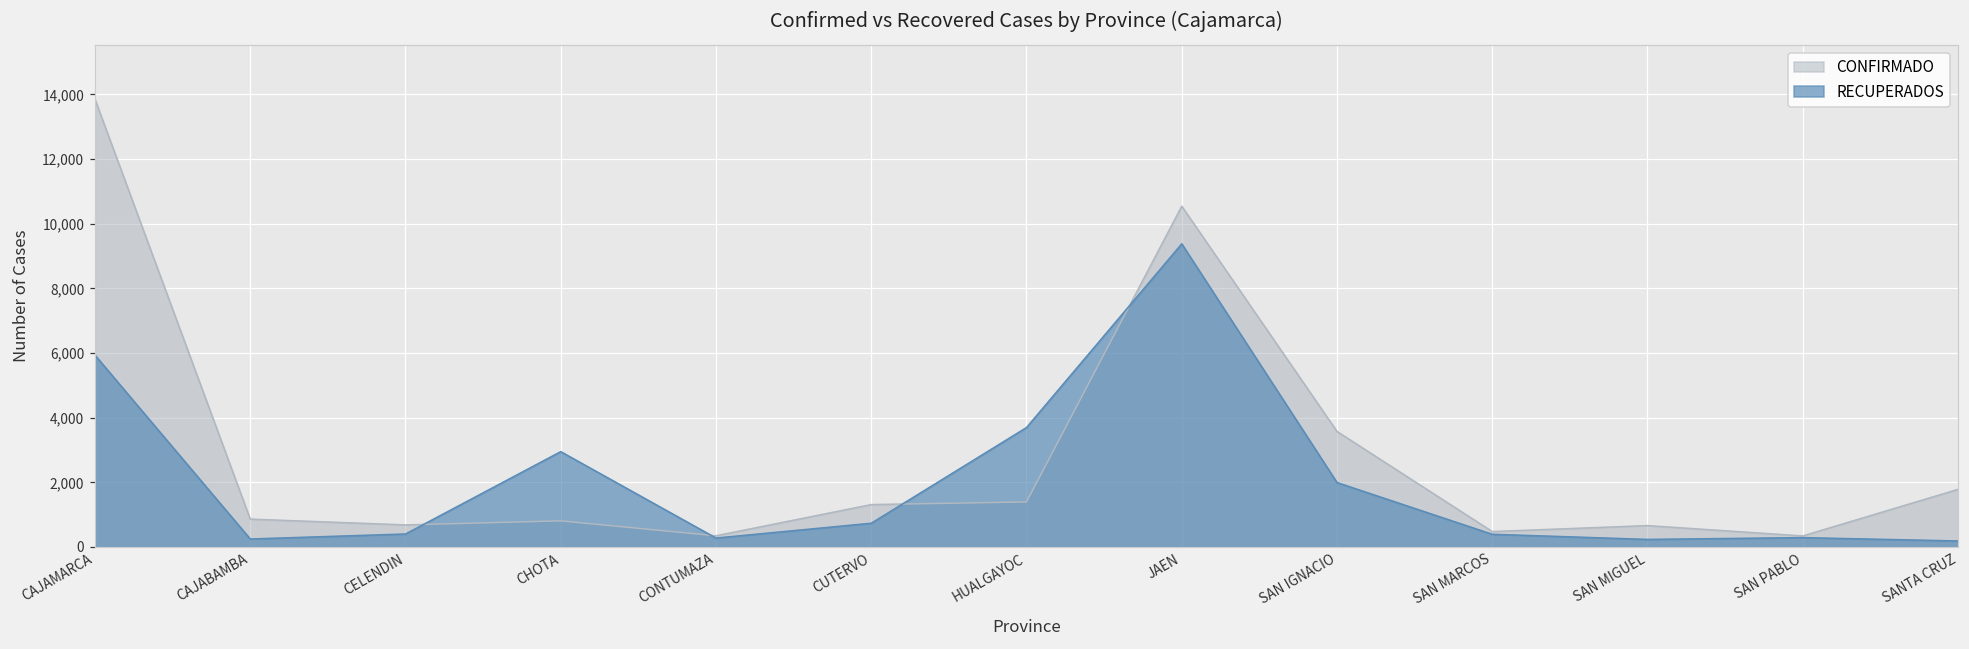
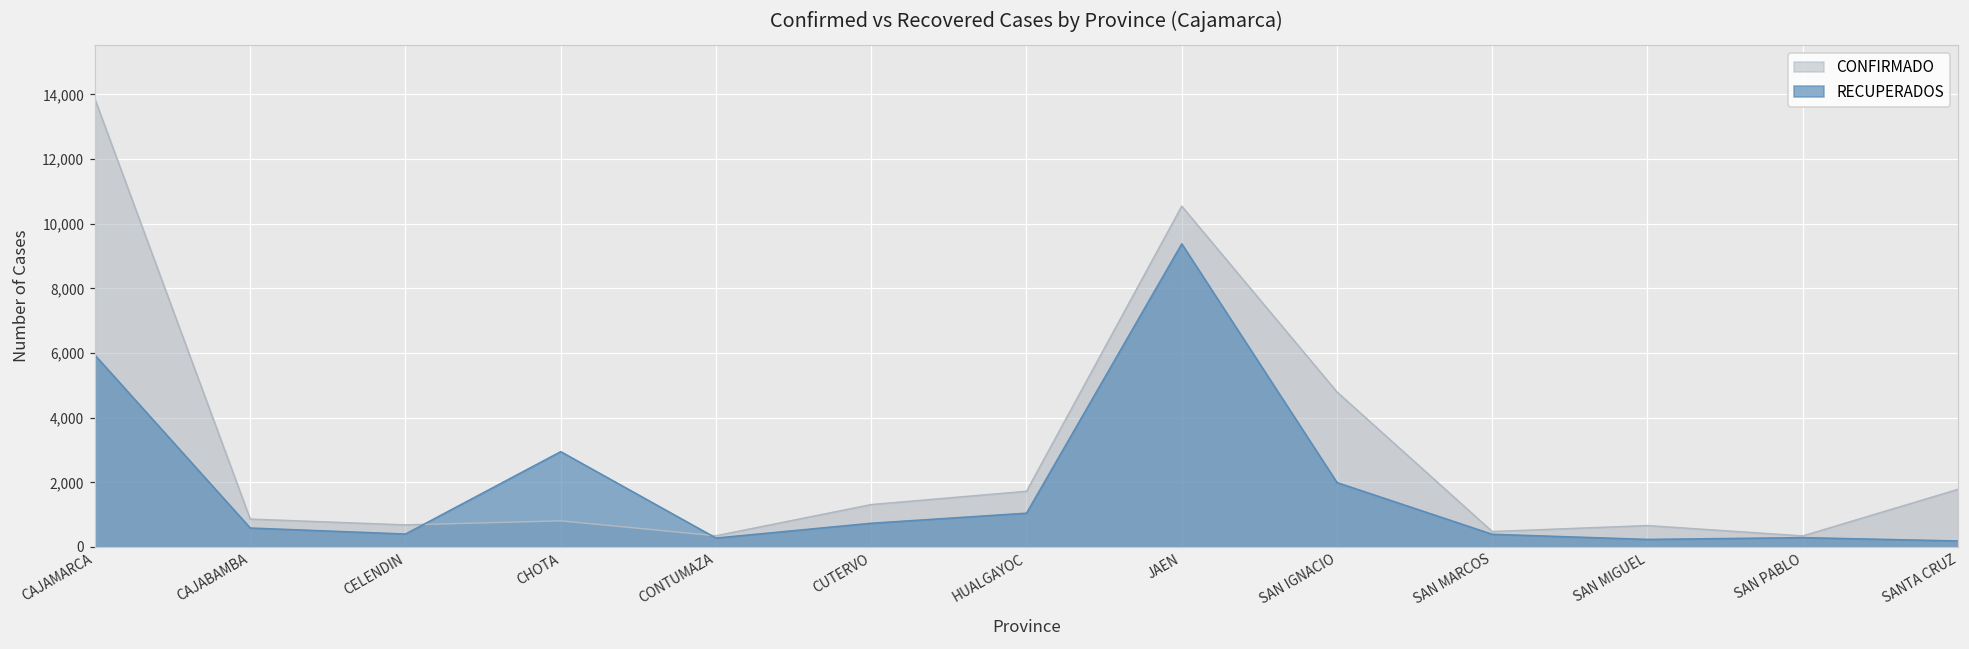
RECUPERADOS, CAJABAMBA: 200 -> 600
CONFIRMADO, HUALGAYOC: 1,400 -> 1,700
RECUPERADOS, HUALGAYOC: 3,700 -> 1,000
CONFIRMADO, SAN IGNACIO: 3,600 -> 4,800
